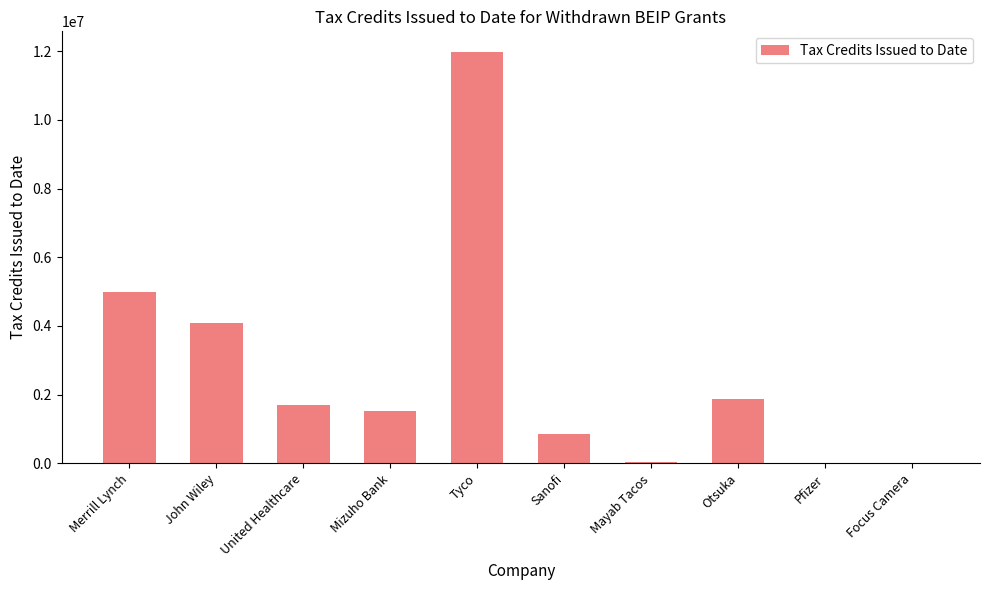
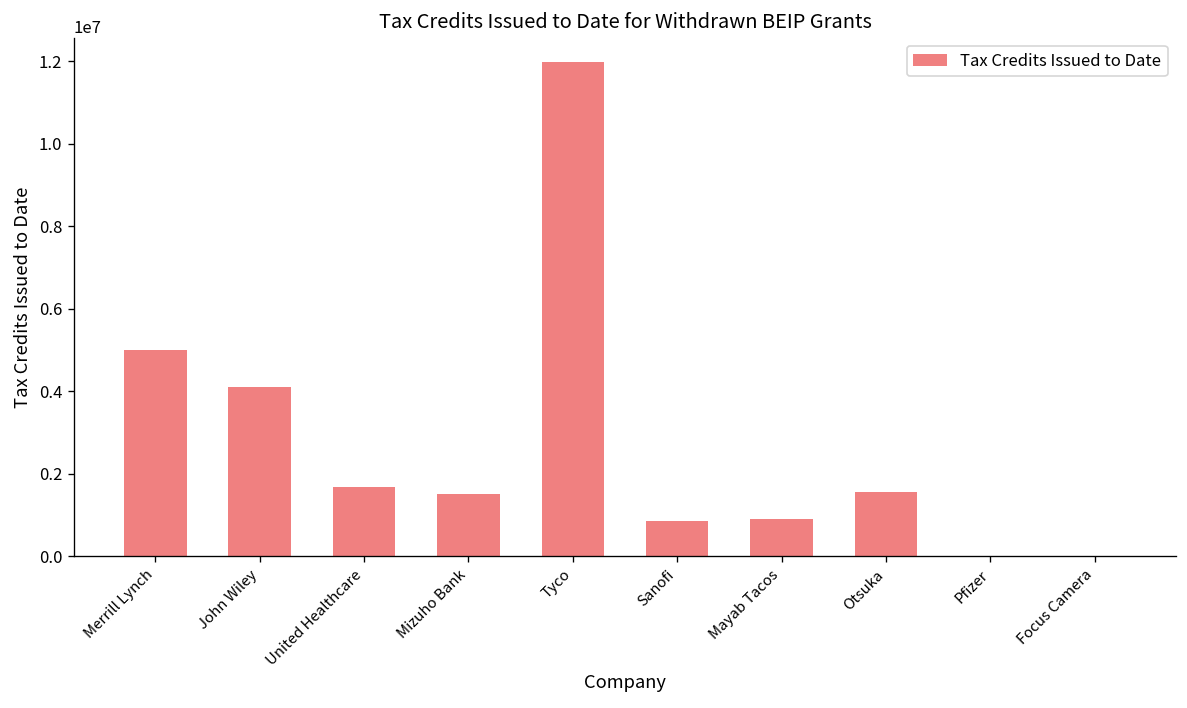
Mayab Tacos: 0 -> 900000
Otsuka: 1900000 -> 1600000
